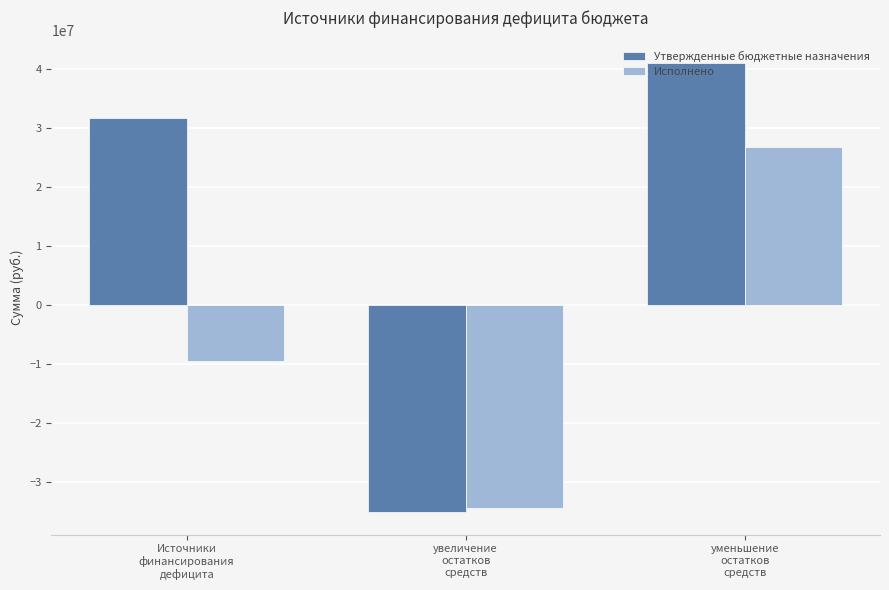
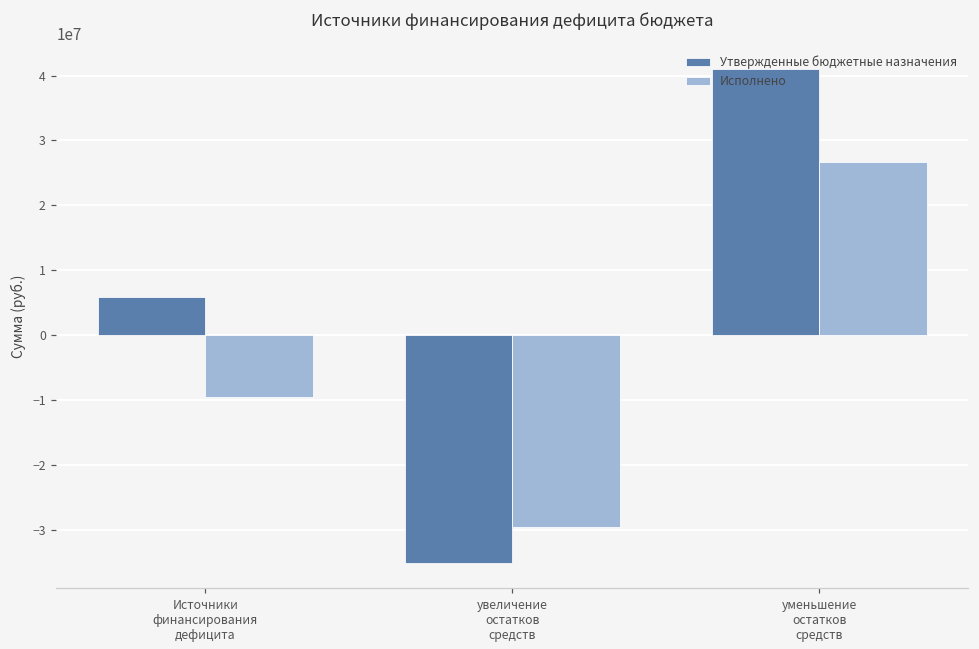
Утвержденные бюджетные назначения, Источники финансирования дефицита: 32000000 -> 6000000
Исполнено, увеличение остатков средств: -34000000 -> -29000000
